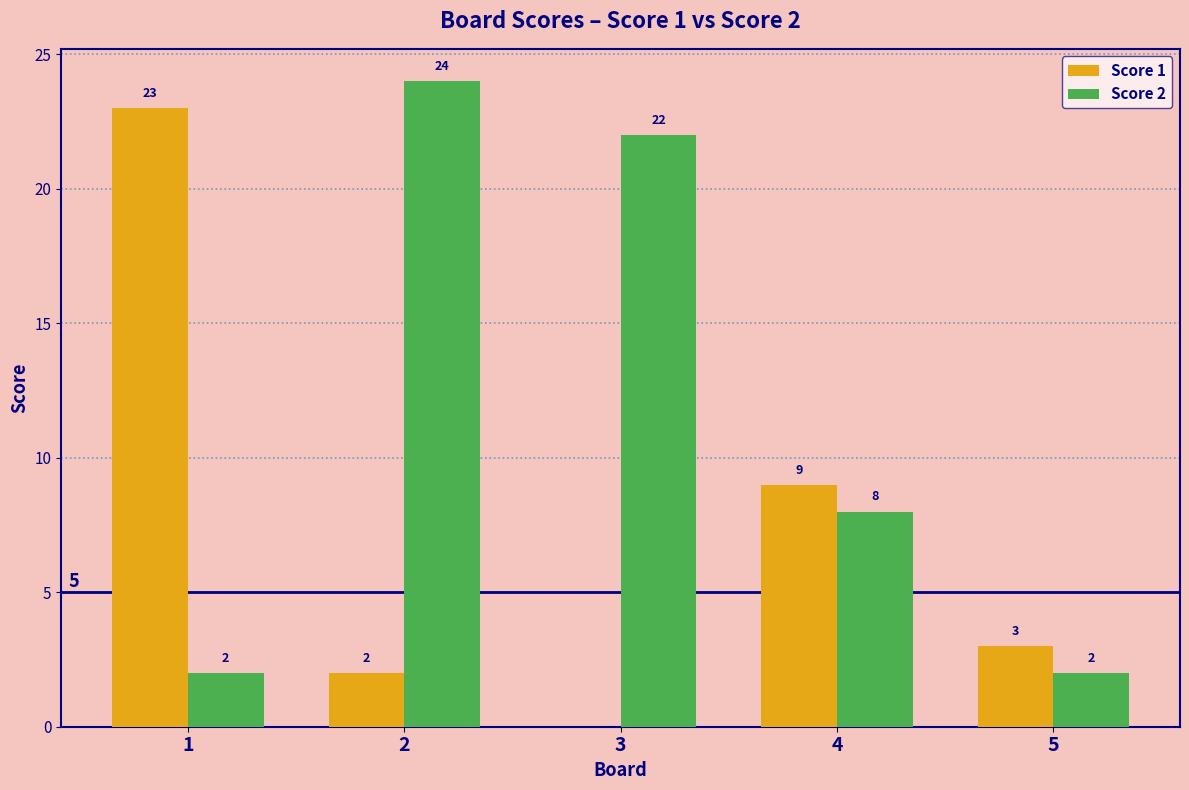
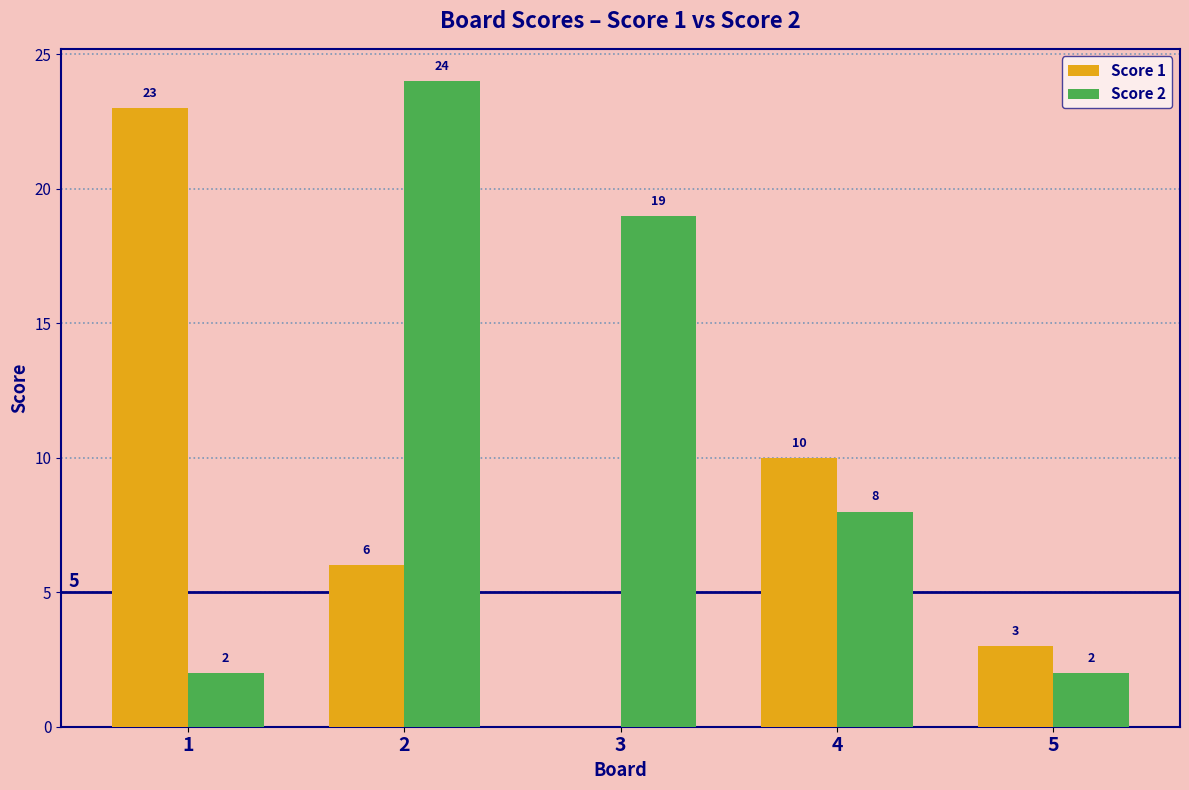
Score 1, 2: 2 -> 6
Score 2, 3: 22 -> 19
Score 1, 4: 9 -> 10
